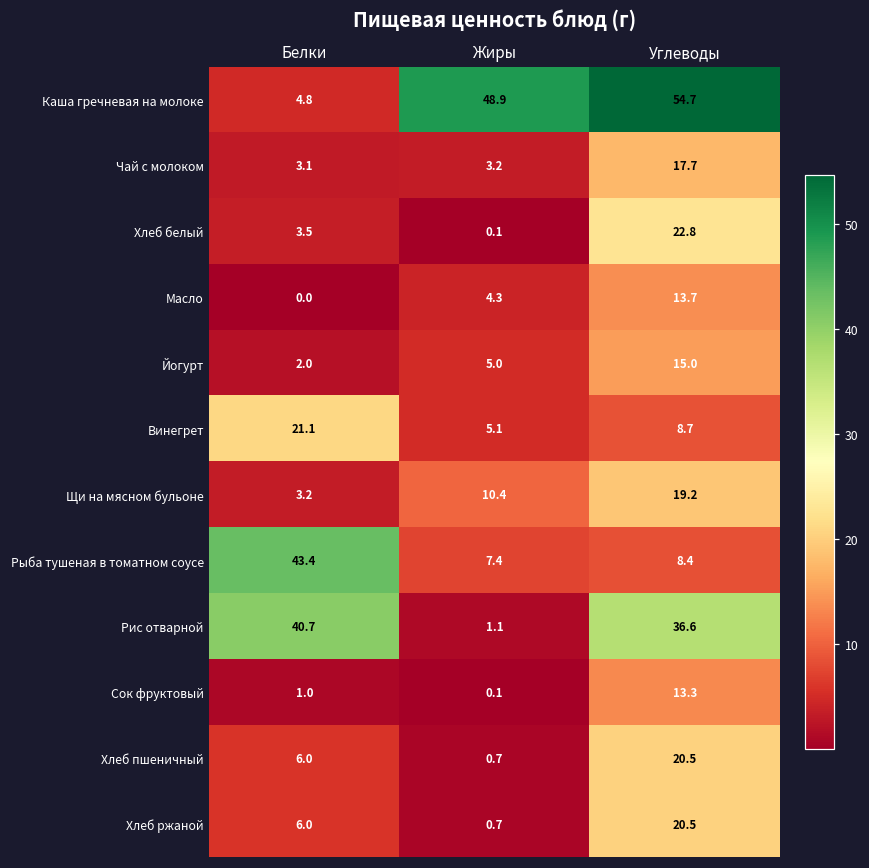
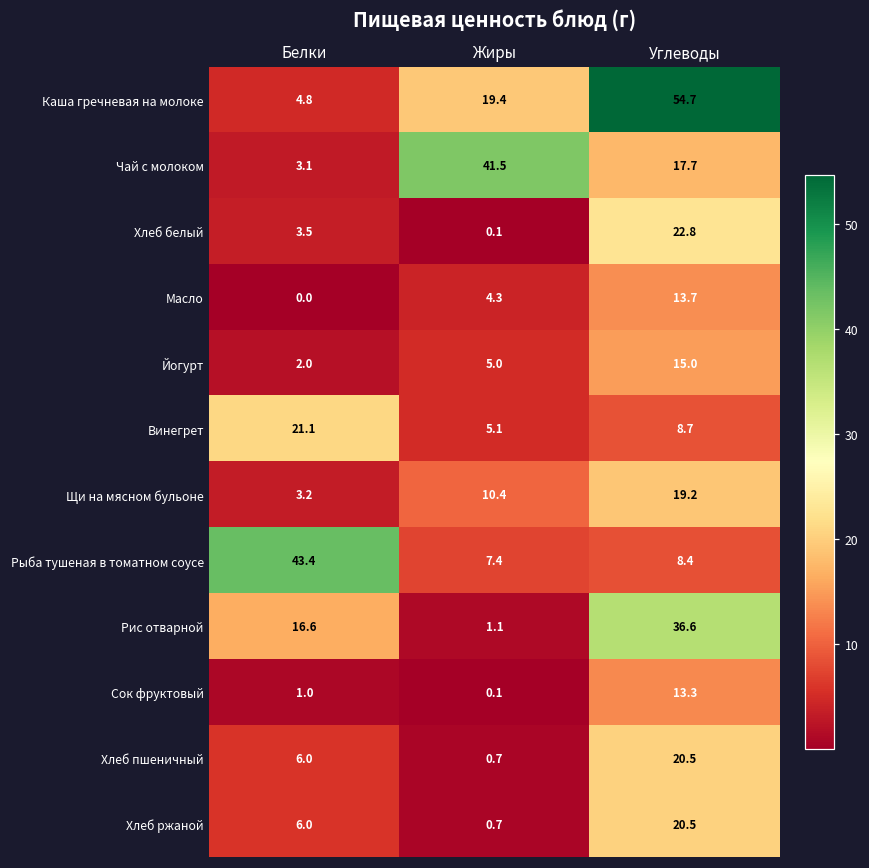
Каша гречневая на молоке, Жиры: 48.9 -> 19.4
Чай с молоком, Жиры: 3.2 -> 41.5
Рис отварной, Белки: 40.7 -> 16.6
